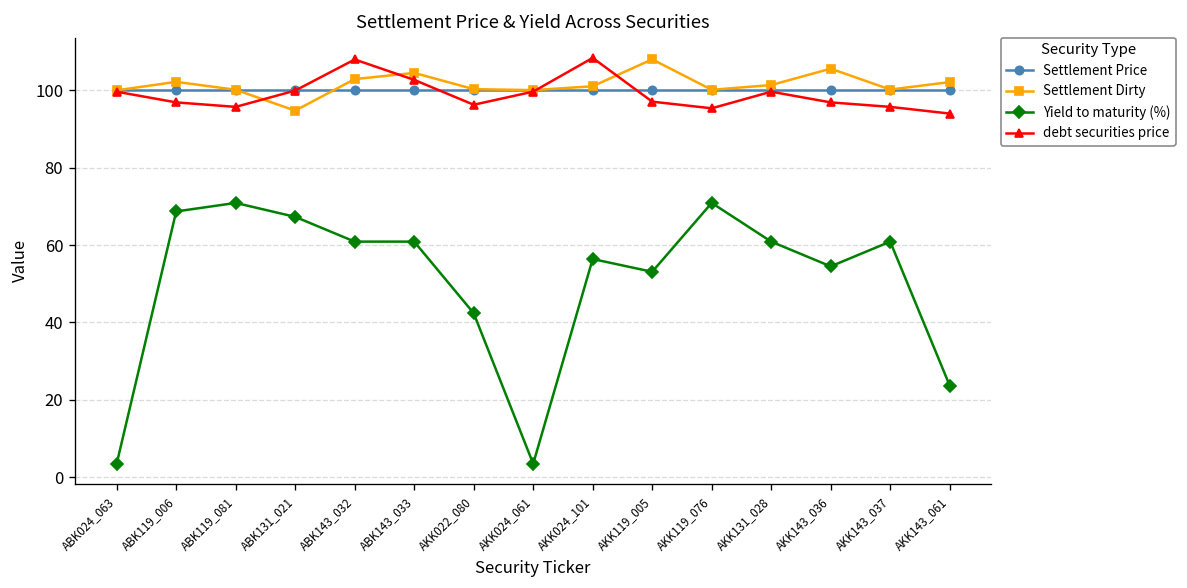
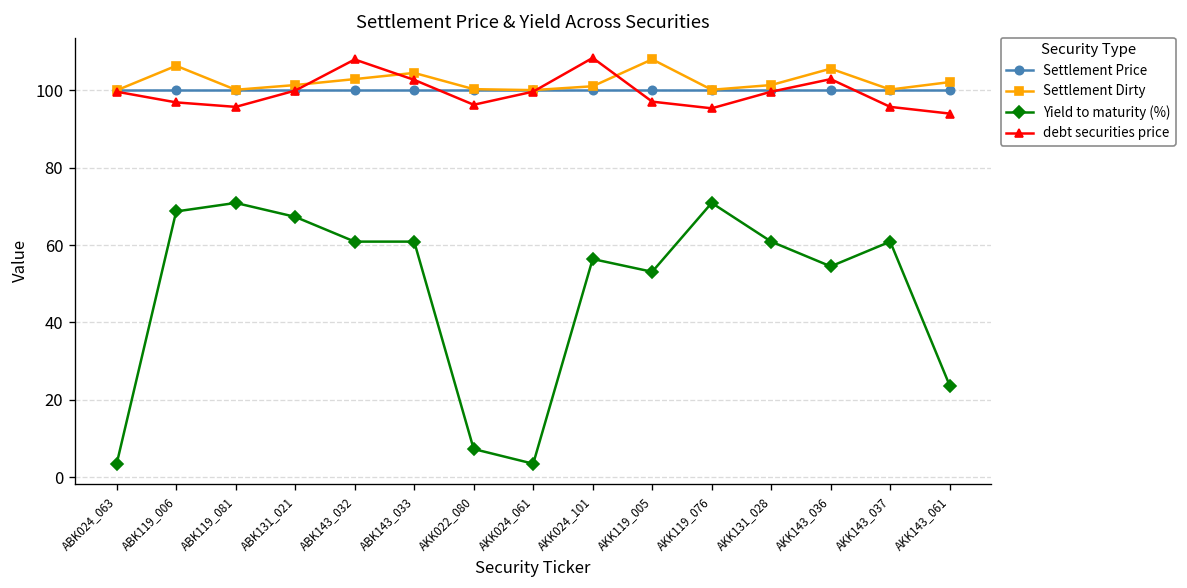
Settlement Dirty, ABK119_006: 102 -> 106
Settlement Dirty, ABK131_021: 95 -> 101
Yield to maturity (%), AKK022_080: 42 -> 7
debt securities price, AKK143_036: 97 -> 103
